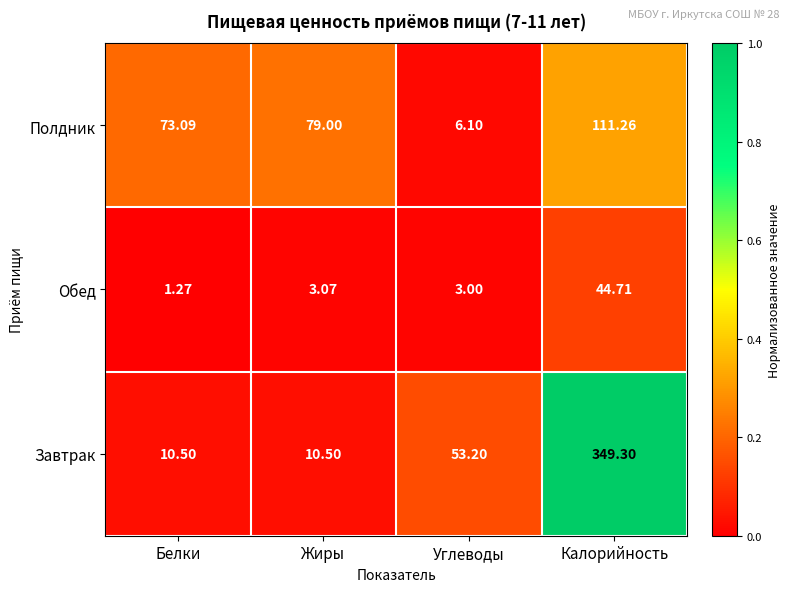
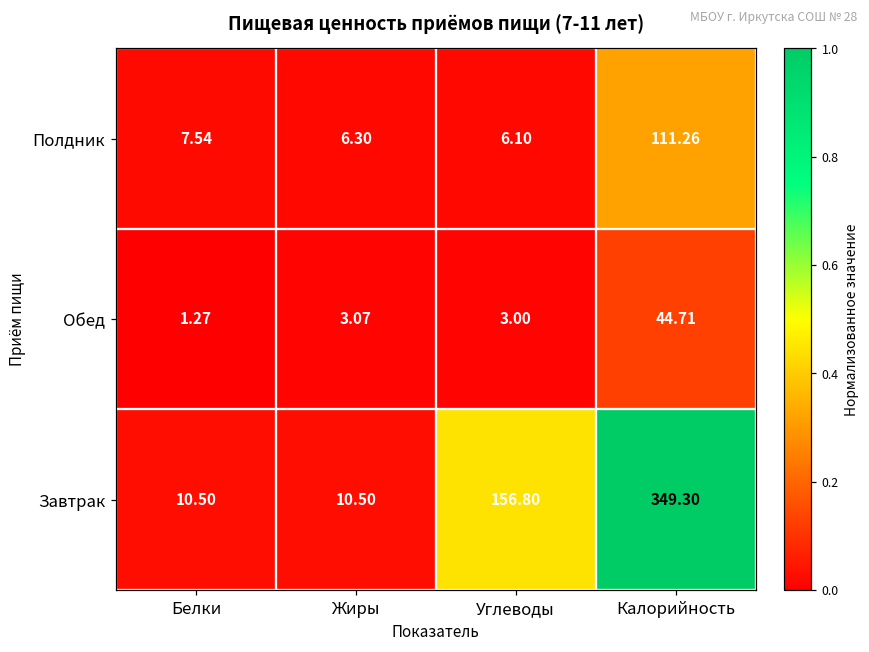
Полдник, Белки: 73.09 -> 7.54
Полдник, Жиры: 79.00 -> 6.30
Завтрак, Углеводы: 53.20 -> 156.80
